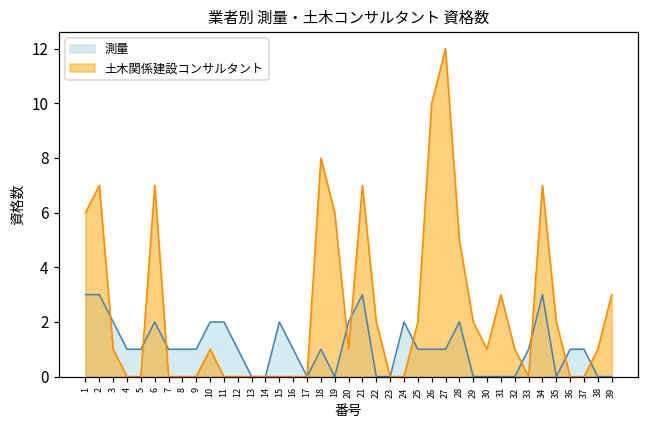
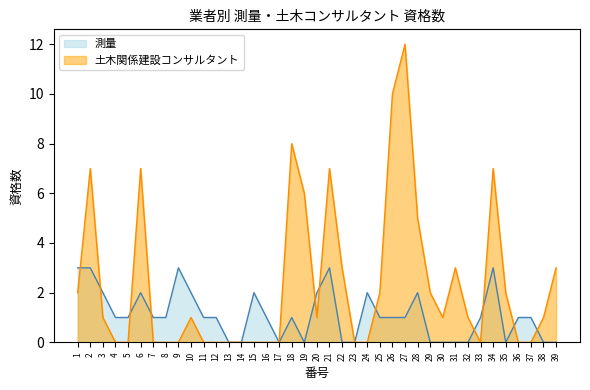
土木関係建設コンサルタント, 1: 6 -> 2
測量, 9: 1 -> 3
測量, 11: 2 -> 1
土木関係建設コンサルタント, 22: 2 -> 3
